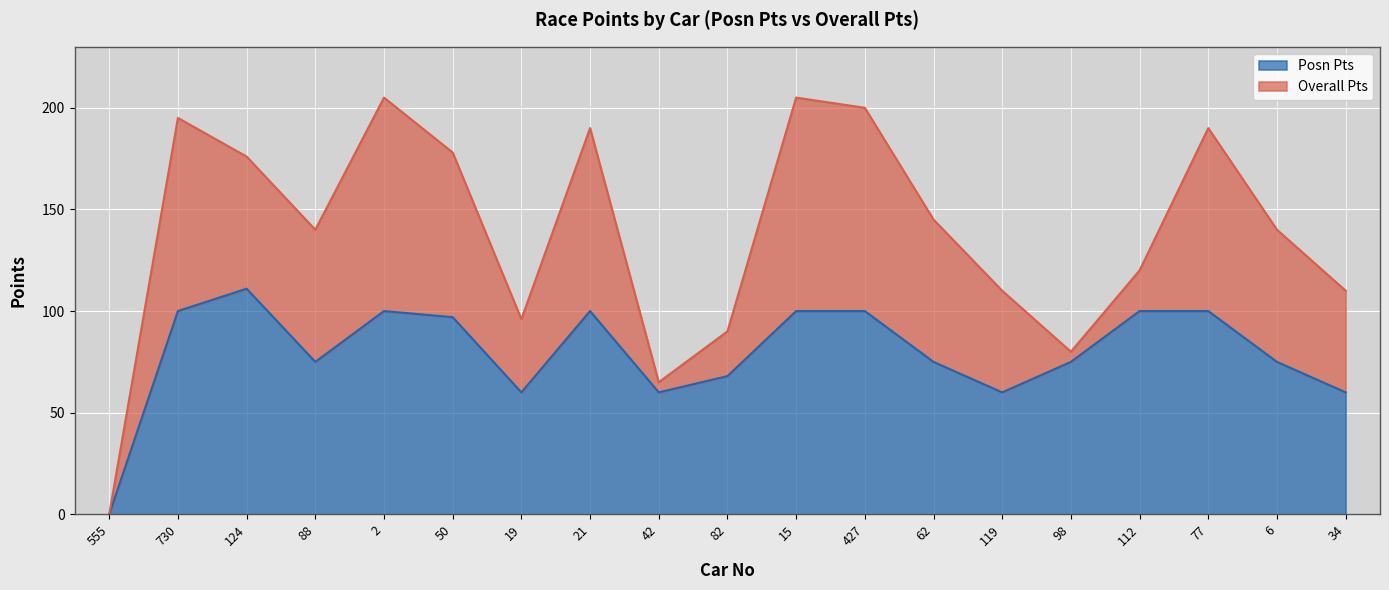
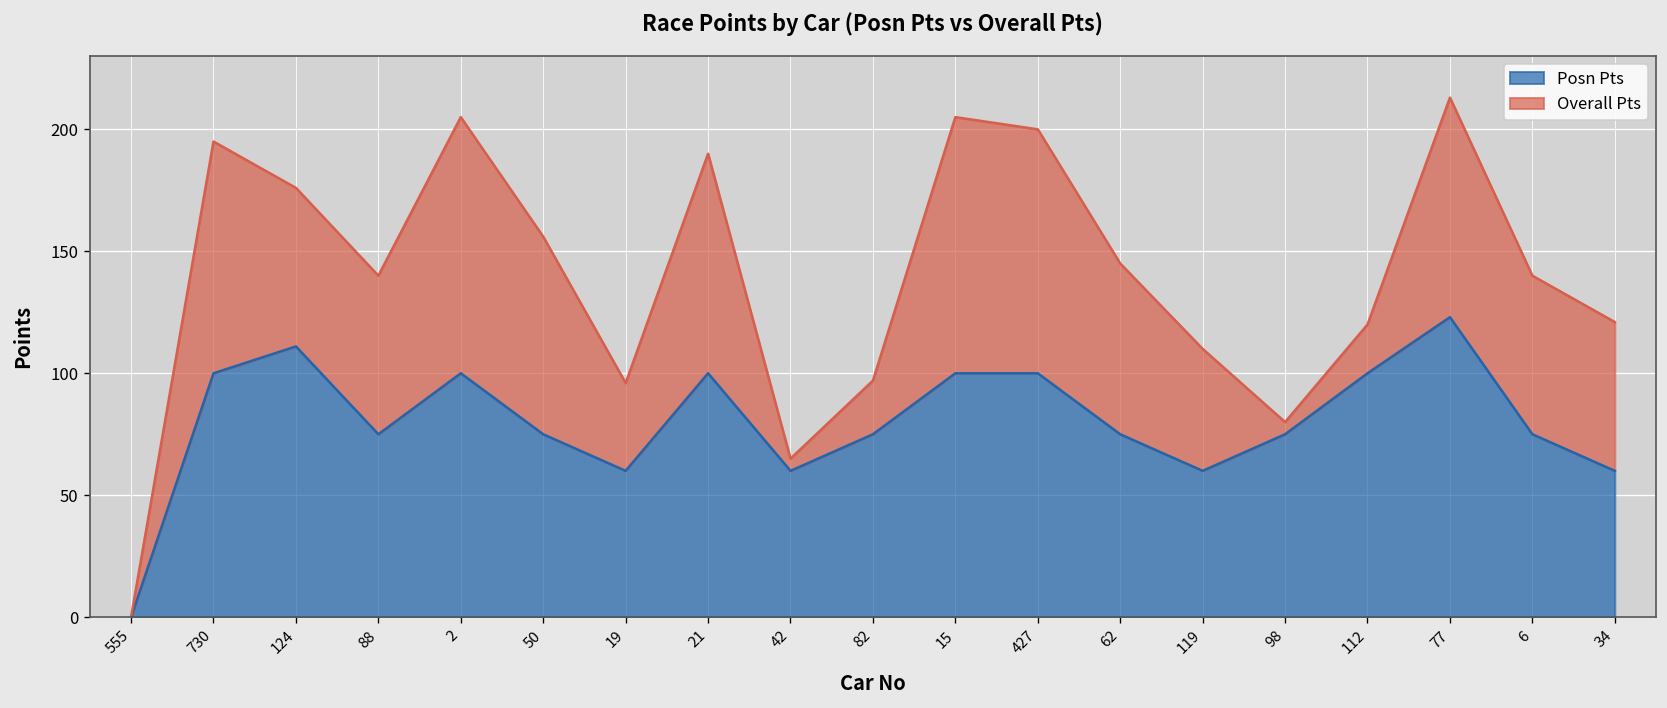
Posn Pts, 50: 97 -> 75
Posn Pts, 82: 68 -> 75
Posn Pts, 77: 100 -> 123
Overall Pts, 34: 50 -> 61
